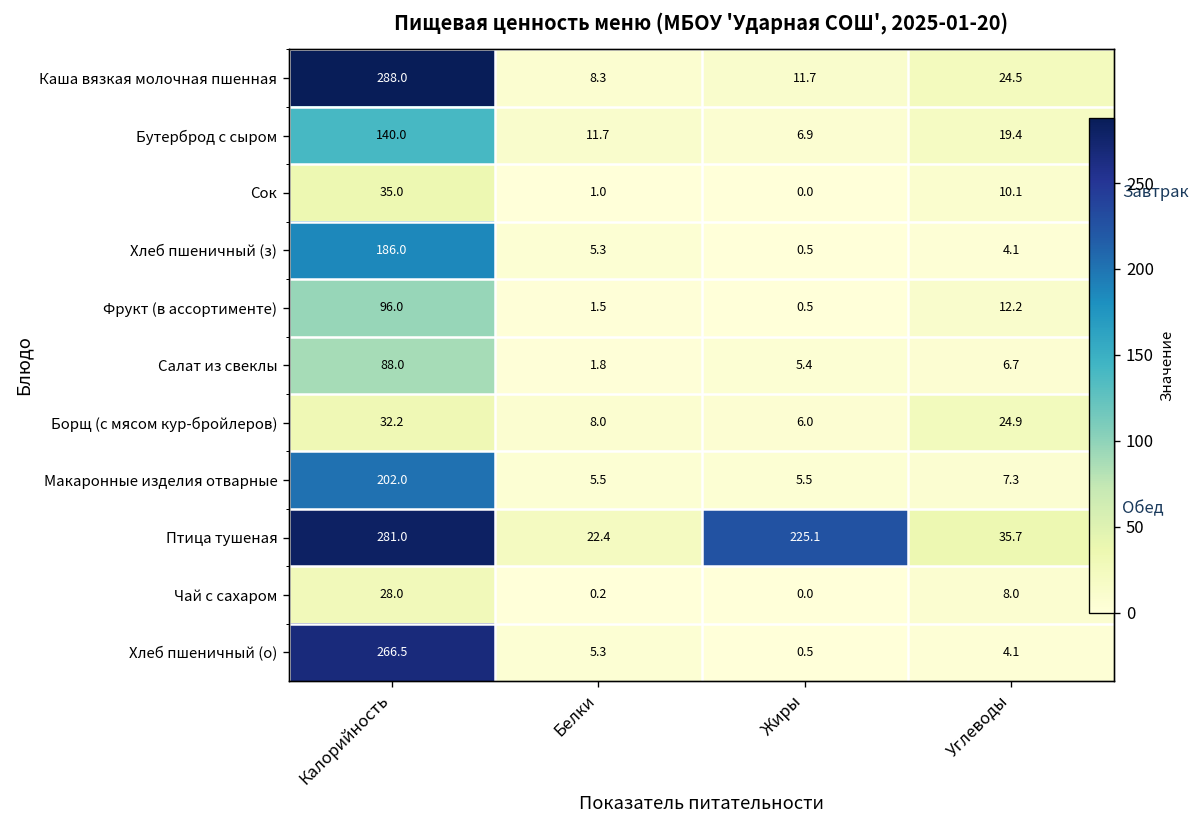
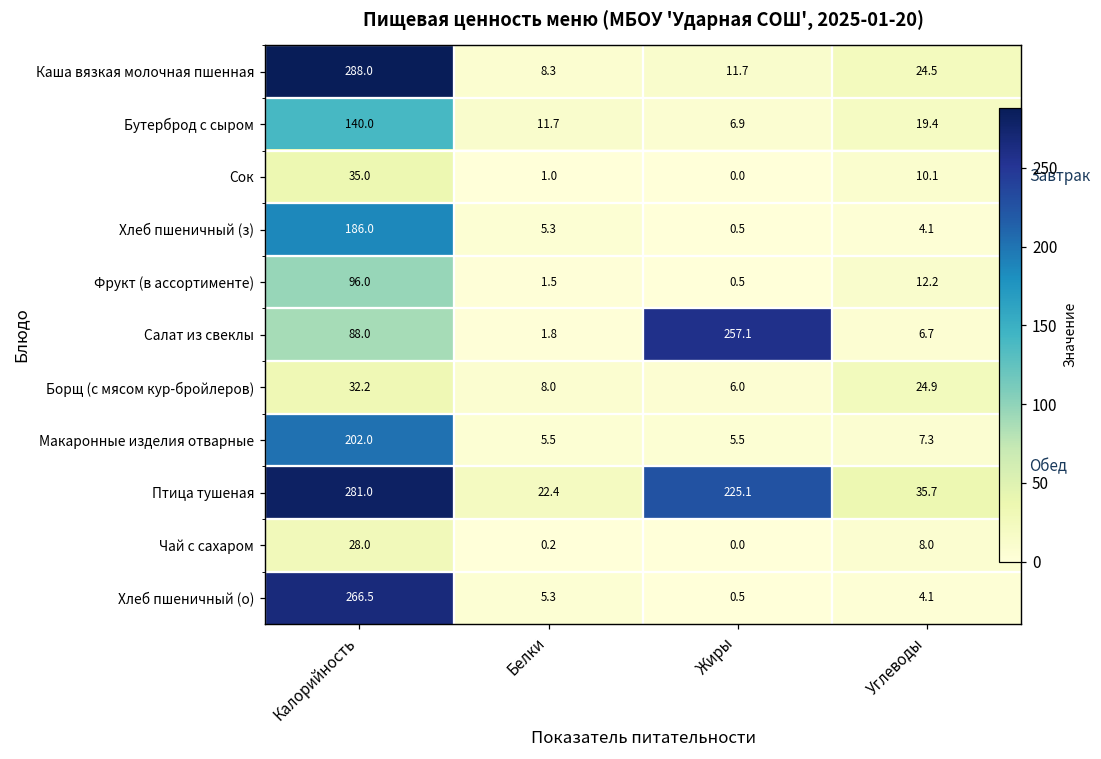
Салат из свеклы, Жиры: 5.4 -> 257.1
